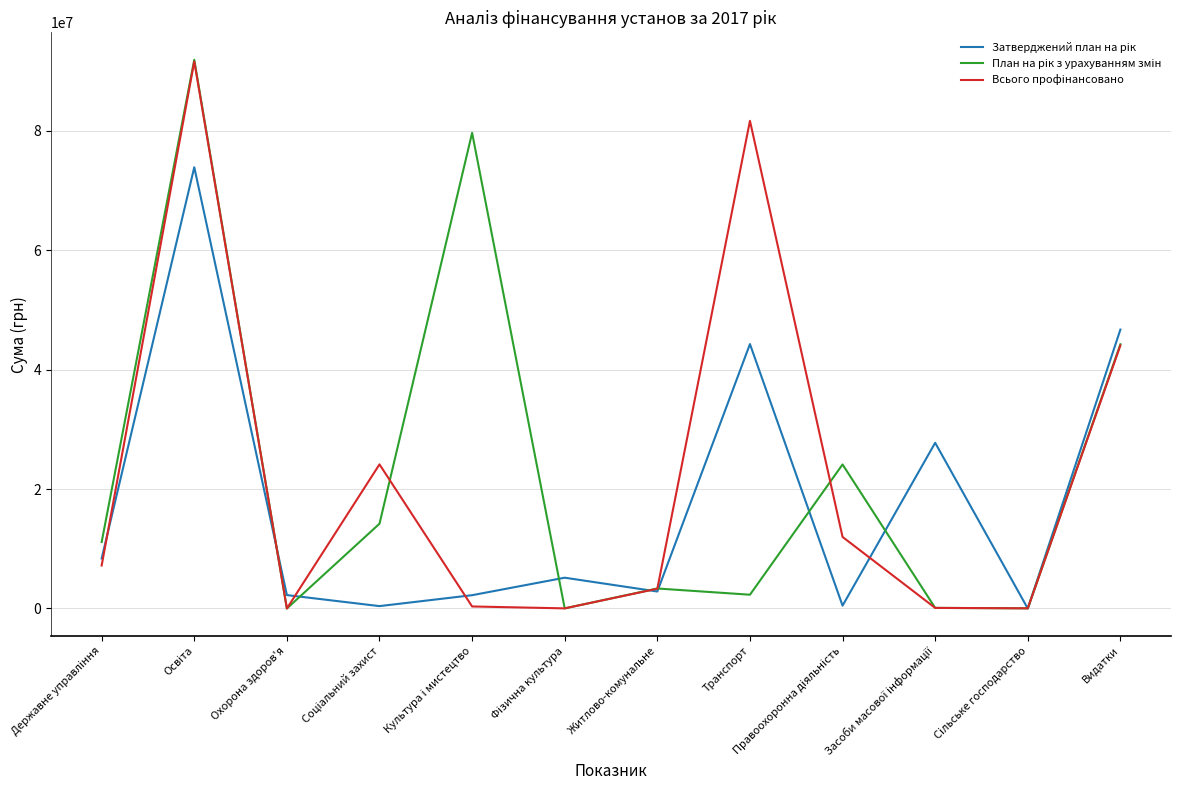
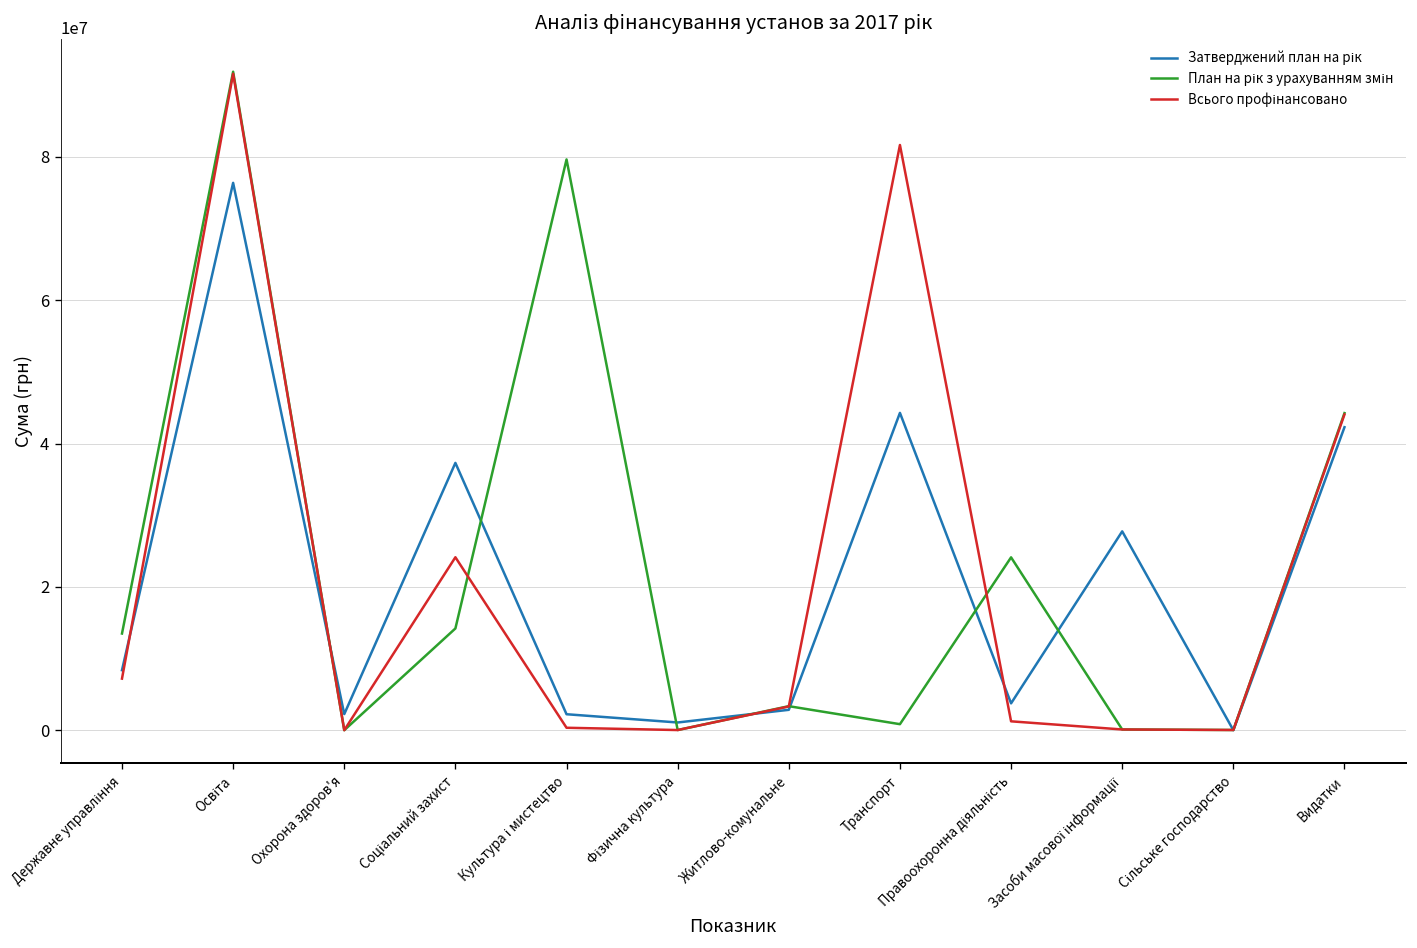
План на рік з урахуванням змін, Державне управління: 11000000 -> 13000000
Затверджений план на рік, Освіта: 74000000 -> 76000000
Затверджений план на рік, Соціальний захист: 0 -> 37000000
Затверджений план на рік, Фізична культура: 5000000 -> 1000000
План на рік з урахуванням змін, Транспорт: 2000000 -> 1000000
Затверджений план на рік, Правоохоронна діяльність: 0 -> 4000000
Всього профінансовано, Правоохоронна діяльність: 12000000 -> 1000000
Затверджений план на рік, Видатки: 47000000 -> 42000000
